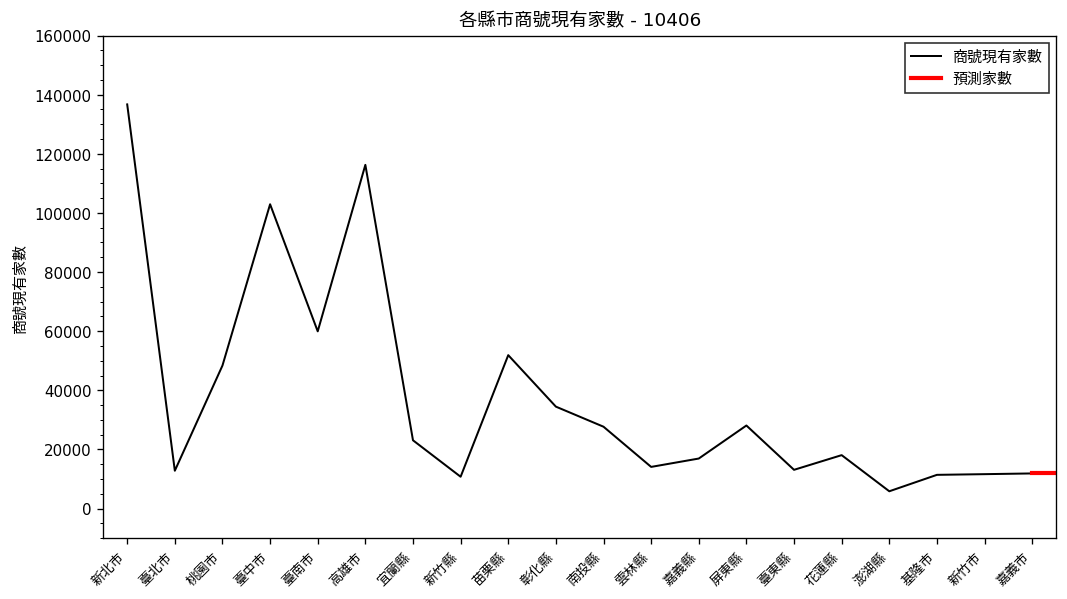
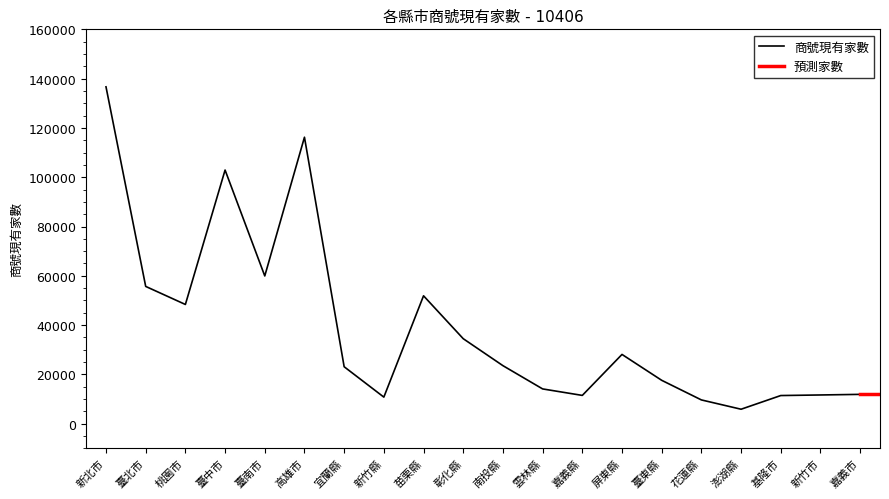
商號現有家數, 臺北市: 13000 -> 56000
商號現有家數, 南投縣: 28000 -> 24000
商號現有家數, 嘉義縣: 17000 -> 11000
商號現有家數, 臺東縣: 13000 -> 18000
商號現有家數, 花蓮縣: 18000 -> 10000
